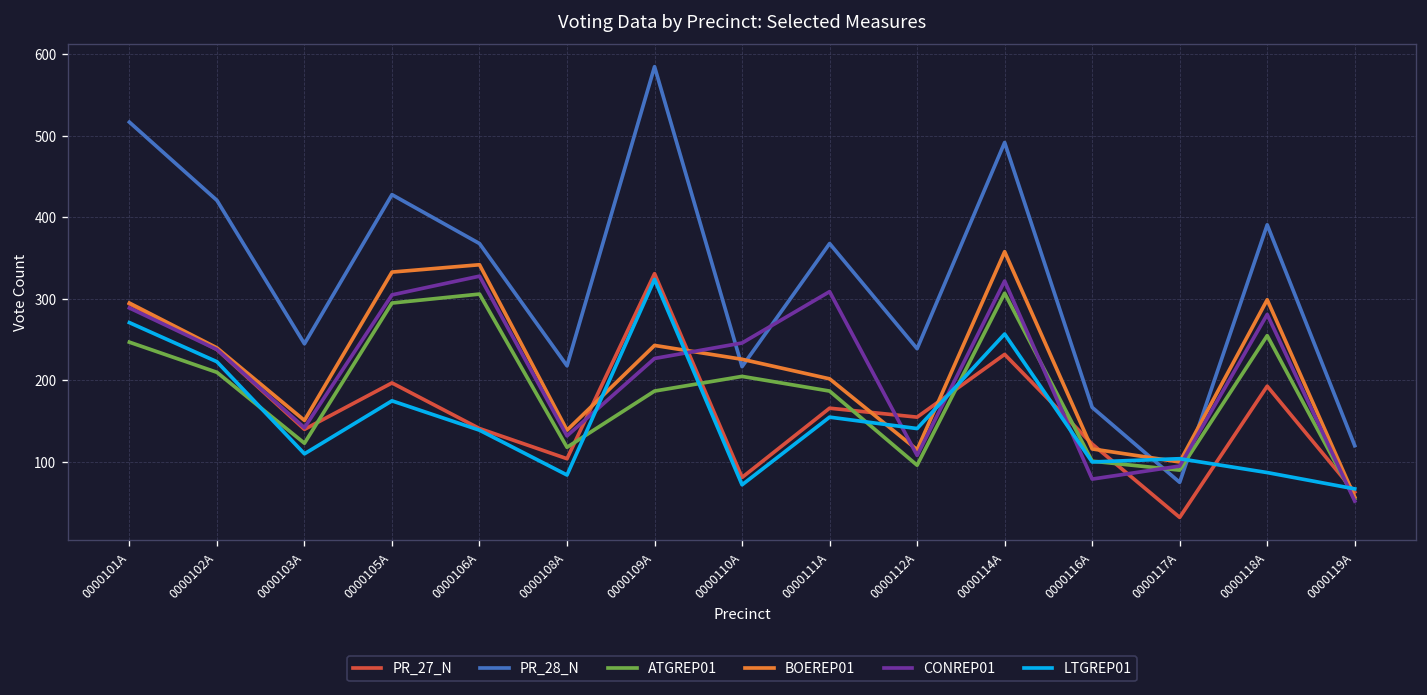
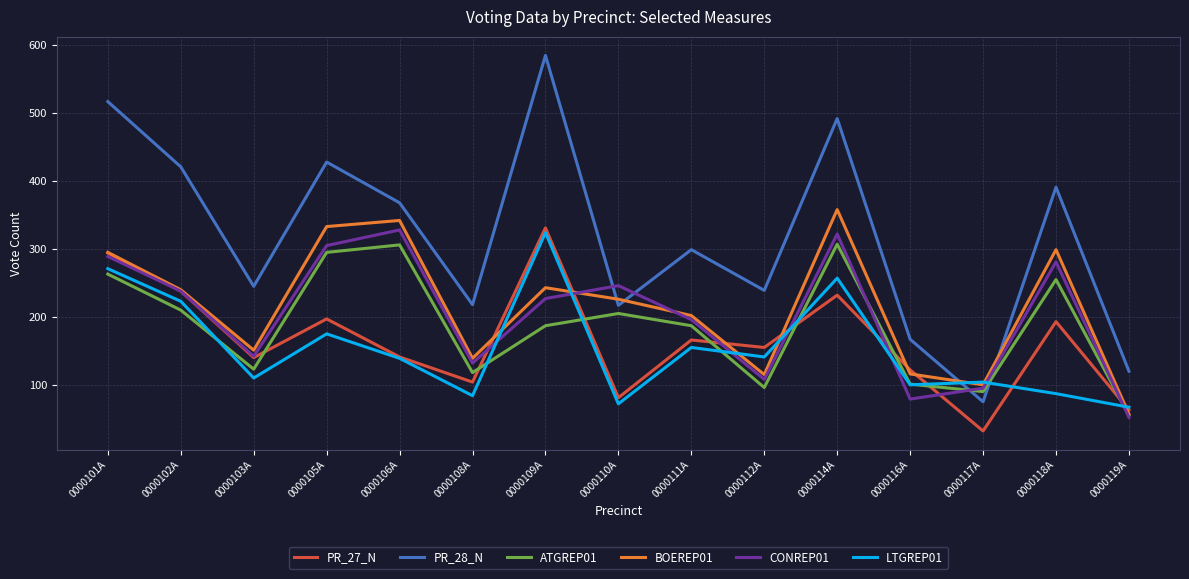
ATGREP01, 0000101A: 250 -> 260
PR_28_N, 0000111A: 370 -> 300
CONREP01, 0000111A: 310 -> 200
